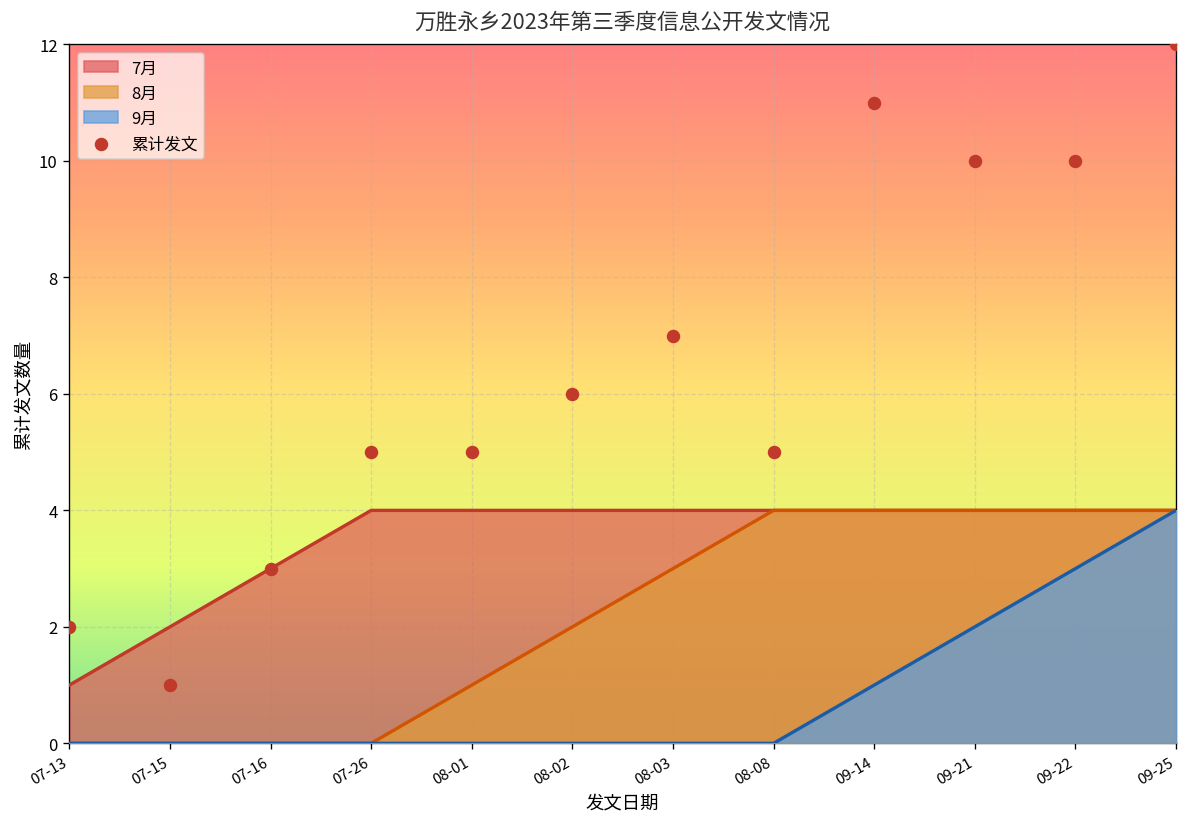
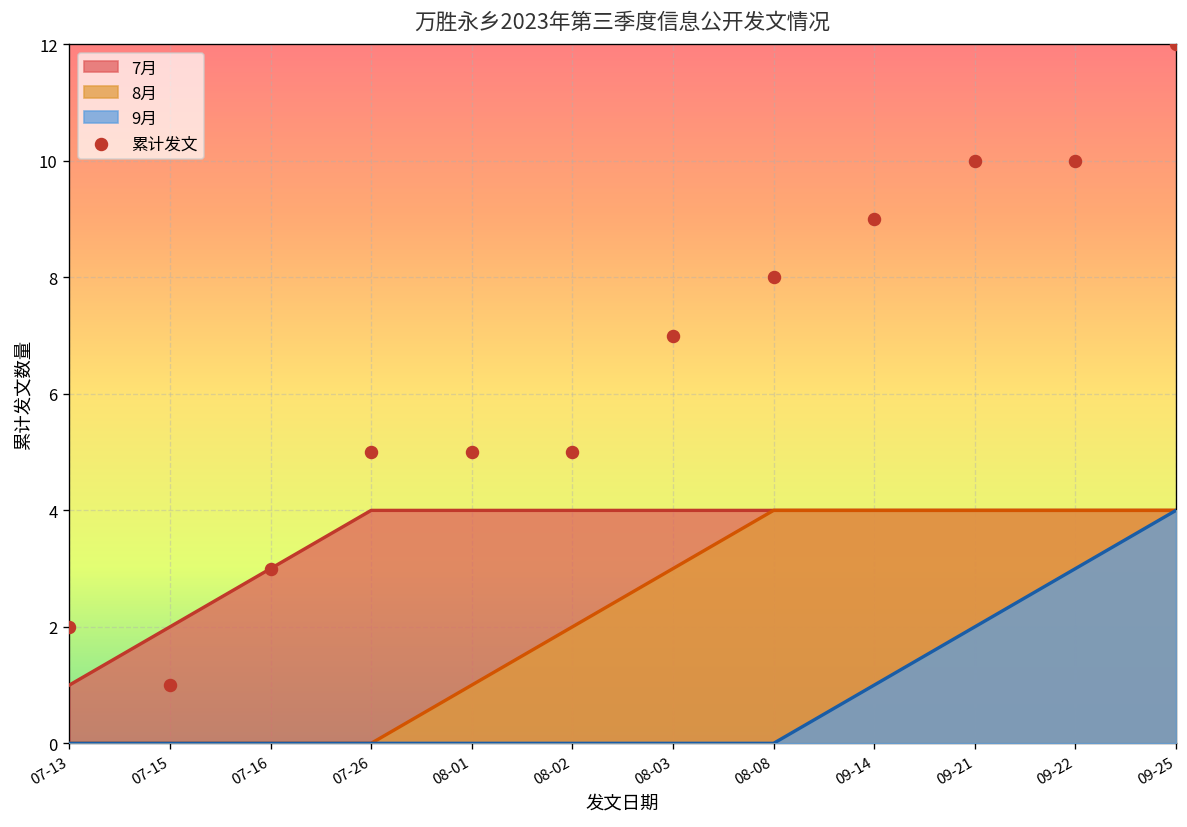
累计发文, 08-02: 6 -> 5
累计发文, 08-08: 5 -> 8
累计发文, 09-14: 11 -> 9
